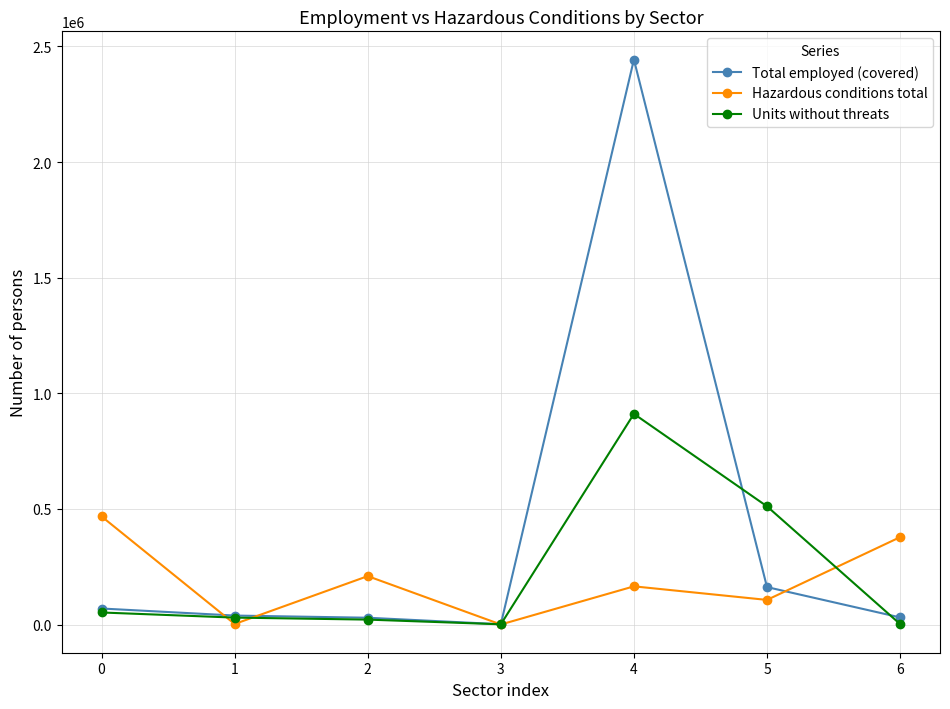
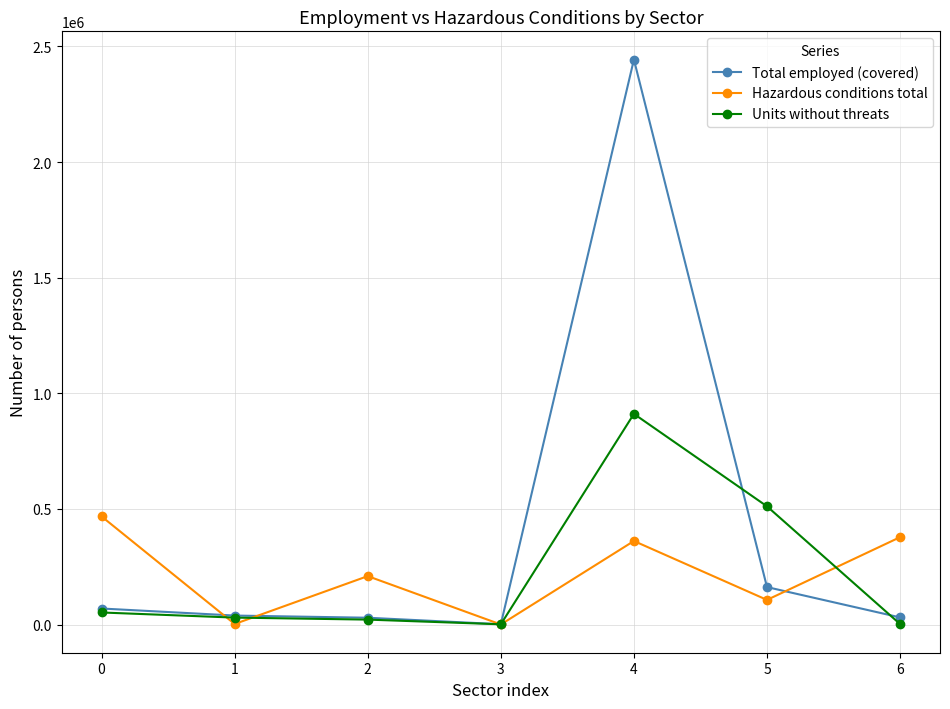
Hazardous conditions total, 4: 170000 -> 360000
